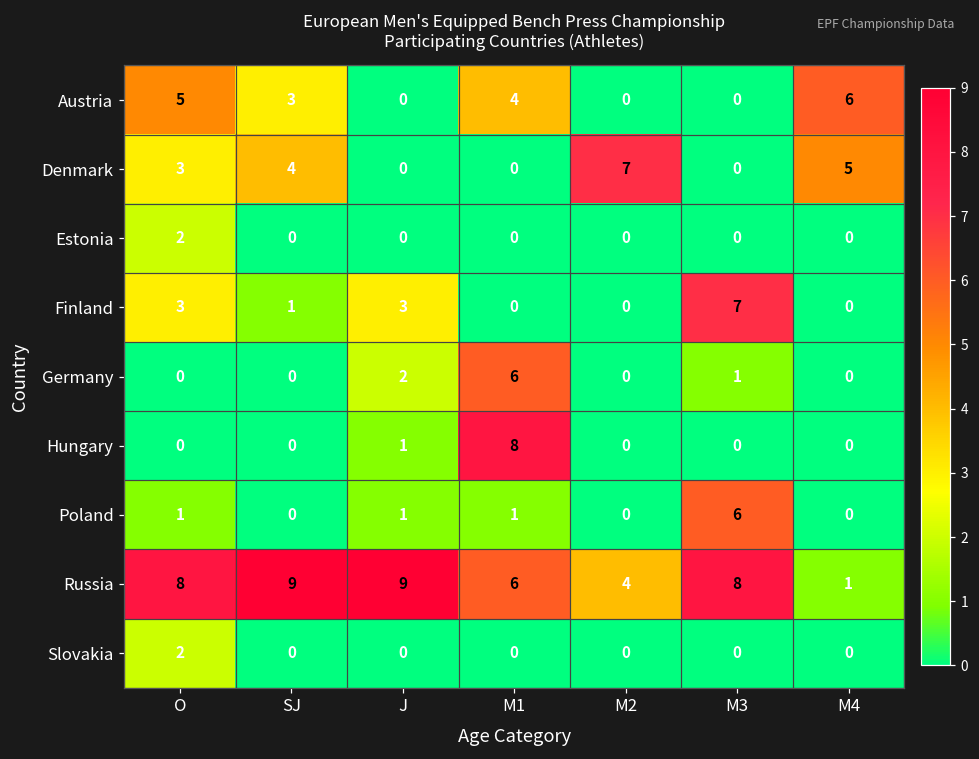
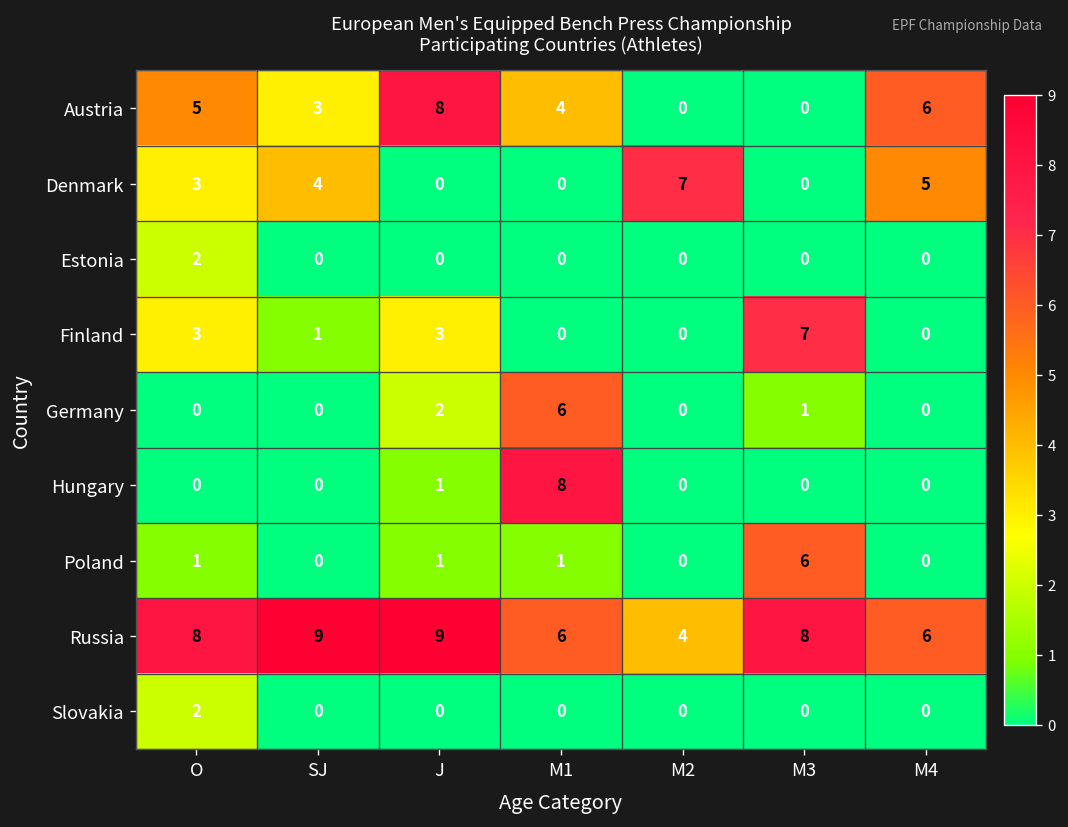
Austria, J: 0 -> 8
Russia, M4: 1 -> 6
